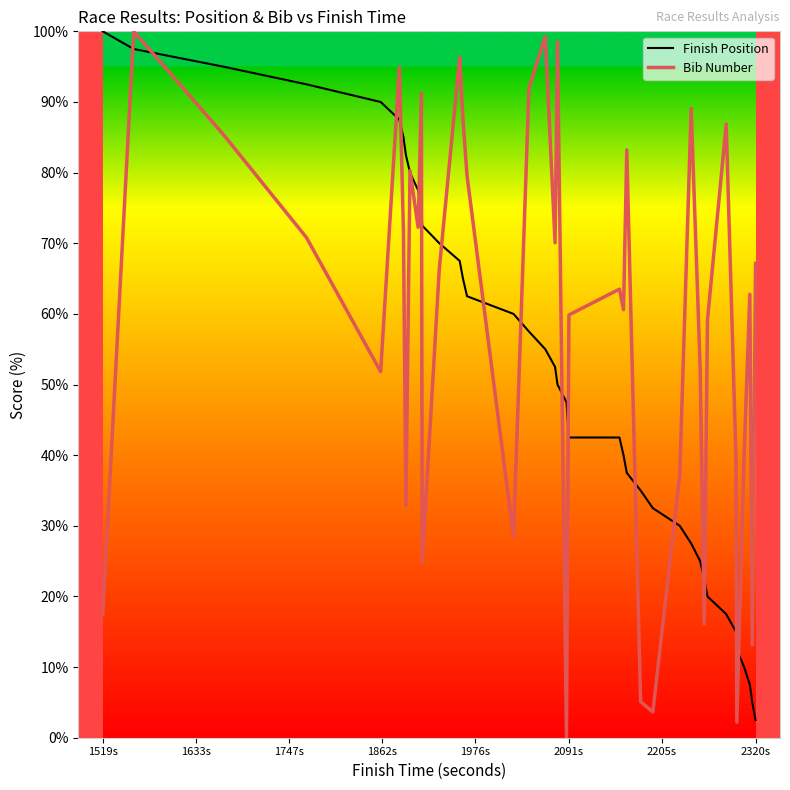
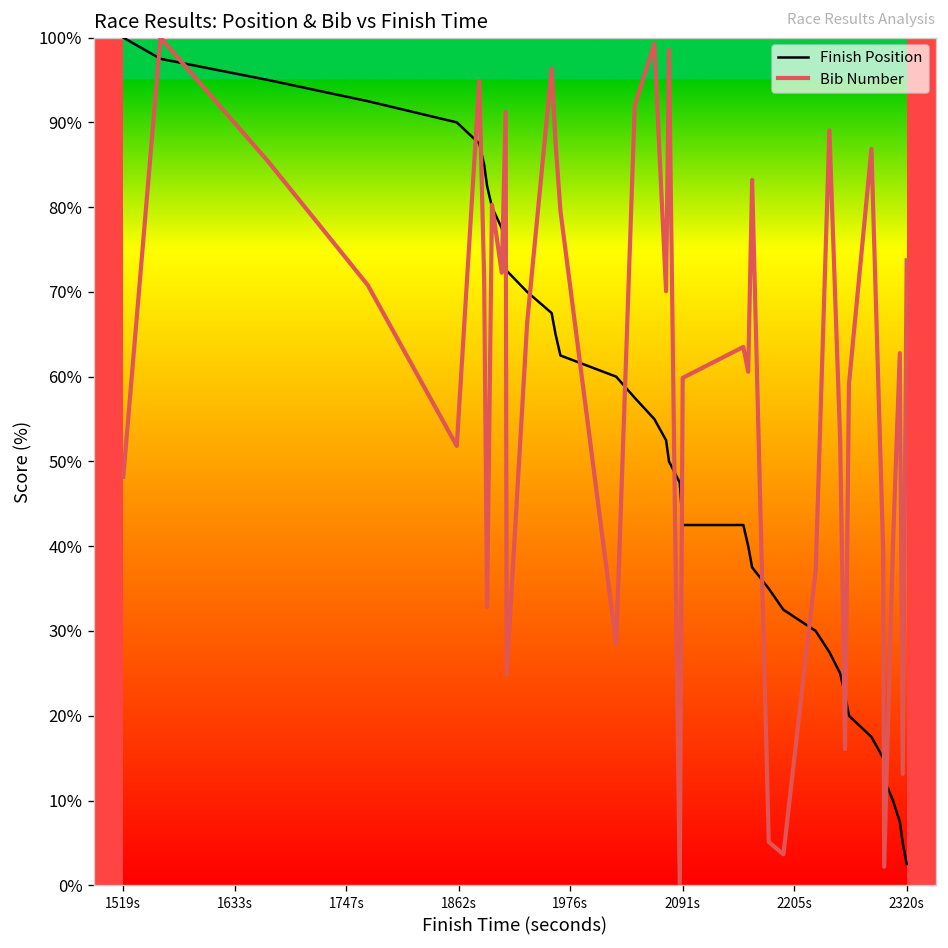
Bib Number, 1519s: 18% -> 48%
Bib Number, 2320s: 67% -> 74%
